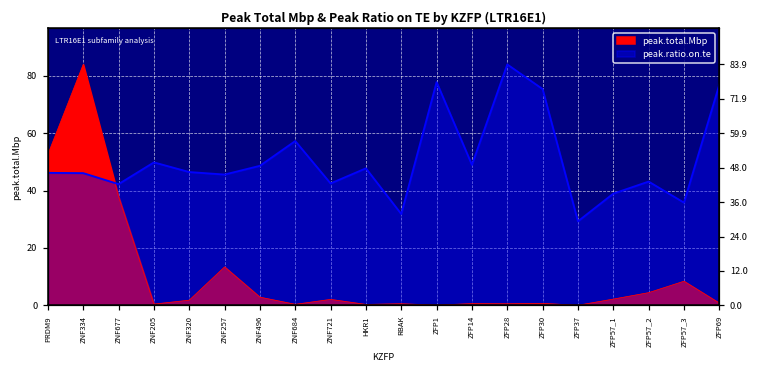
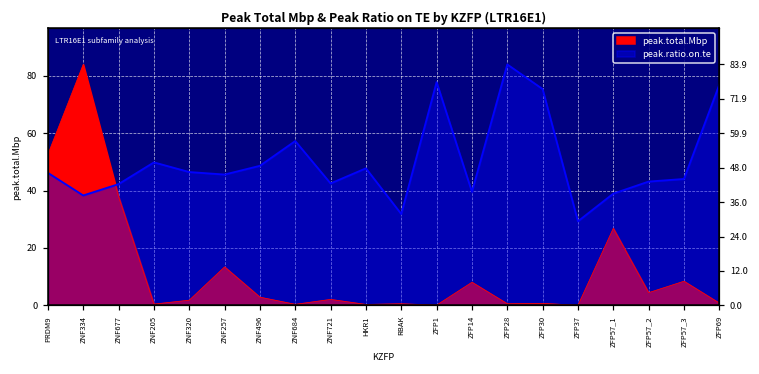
peak.ratio.on.te, ZNF334: 46 -> 38
peak.total.Mbp, ZFP14: 1 -> 8
peak.ratio.on.te, ZFP14: 49 -> 40
peak.total.Mbp, ZFP57_1: 2 -> 27
peak.ratio.on.te, ZFP57_3: 36 -> 44
